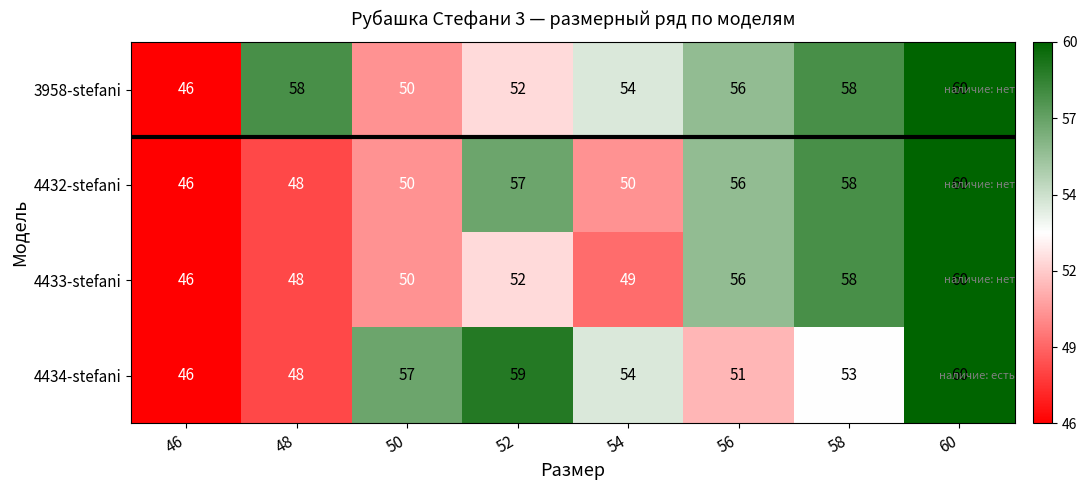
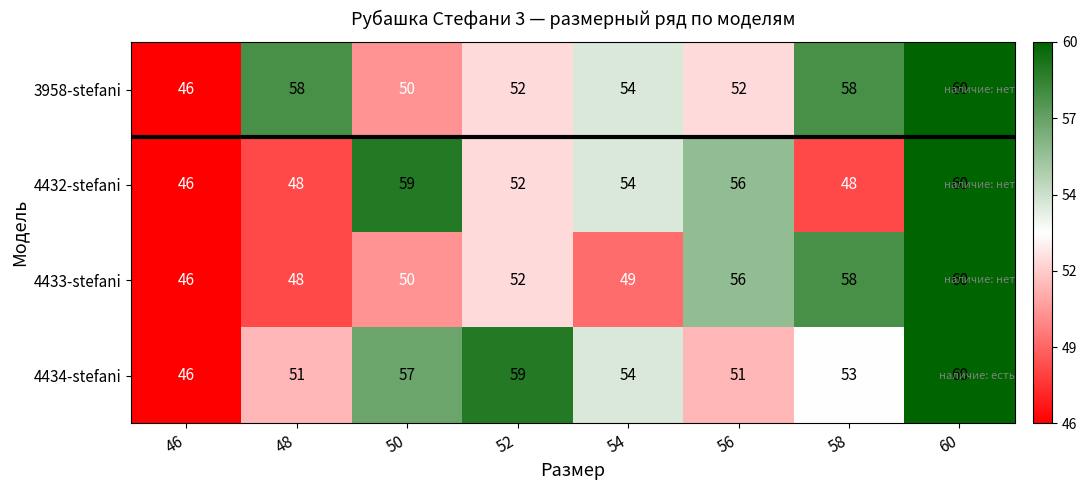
3958-stefani, 56: 56 -> 52
4432-stefani, 50: 50 -> 59
4432-stefani, 52: 57 -> 52
4432-stefani, 54: 50 -> 54
4432-stefani, 58: 58 -> 48
4434-stefani, 48: 48 -> 51
